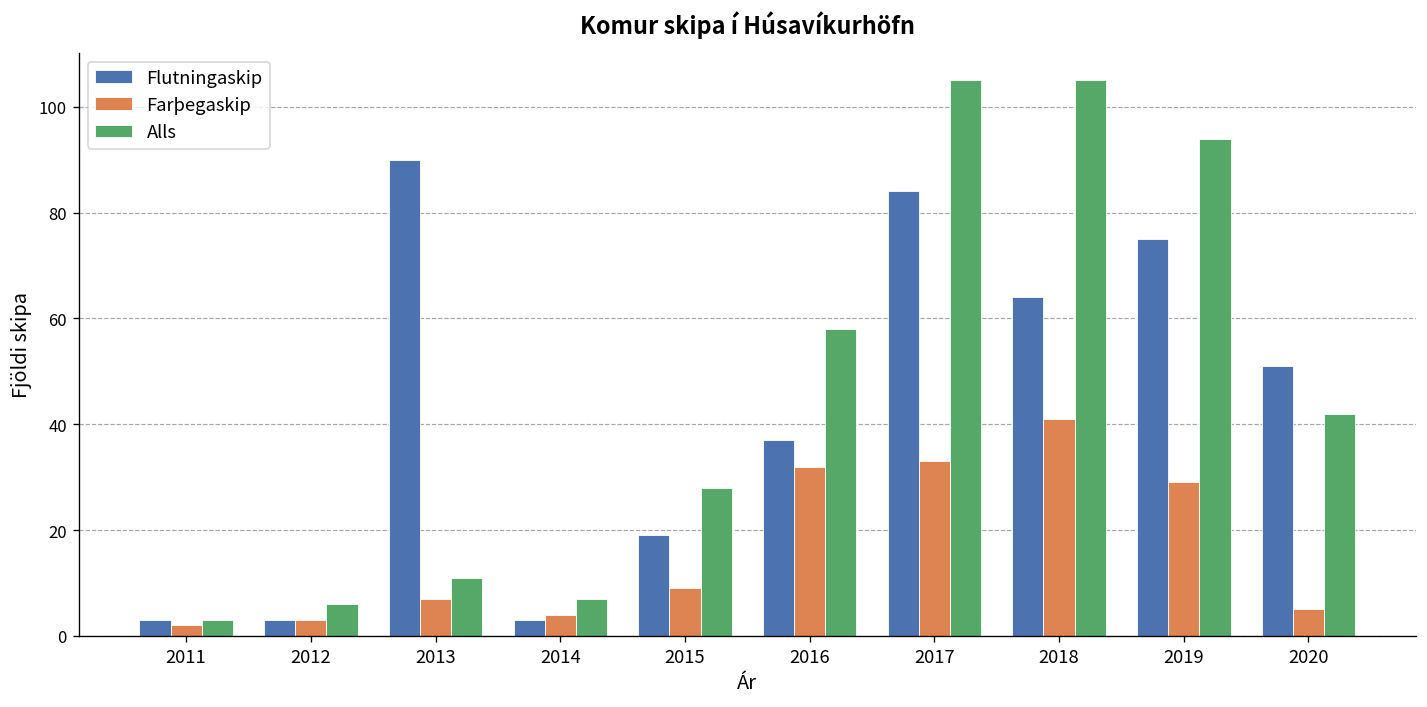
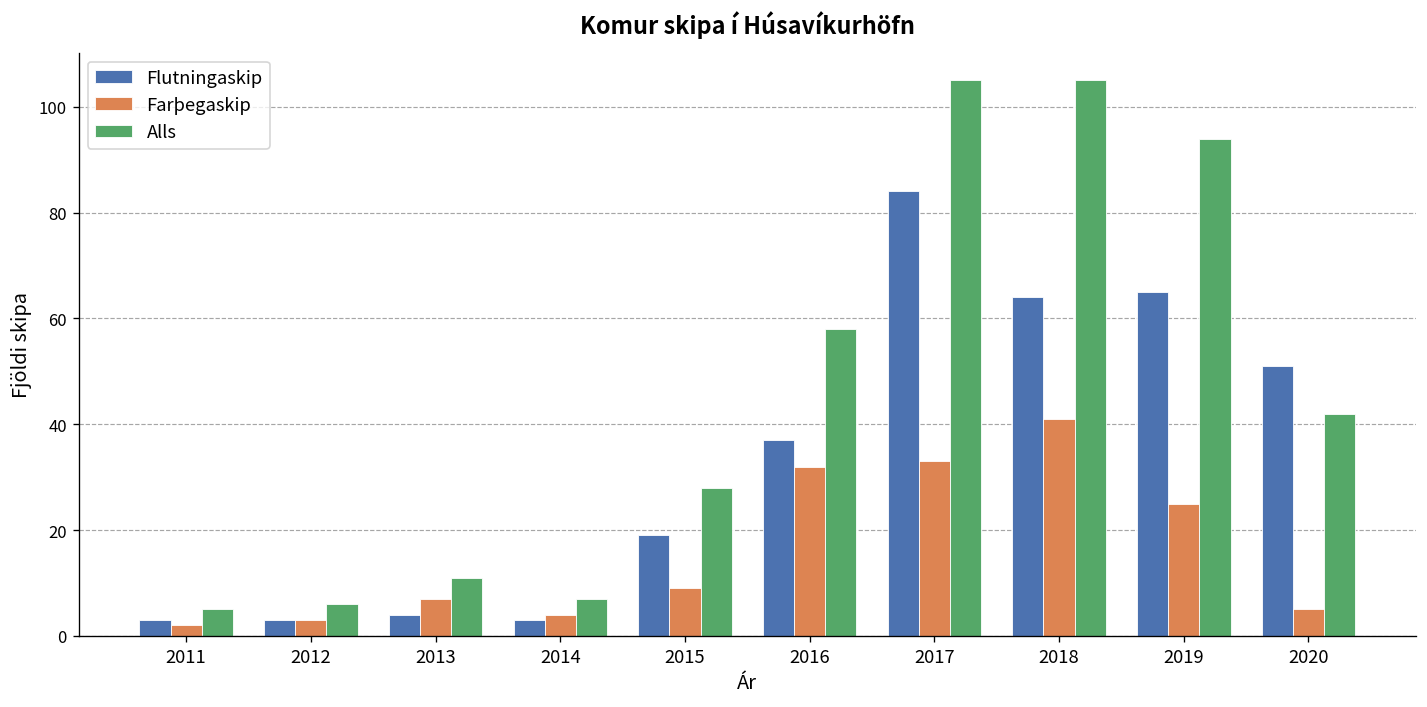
Alls, 2011: 3 -> 5
Flutningaskip, 2013: 90 -> 4
Flutningaskip, 2019: 75 -> 65
Farþegaskip, 2019: 29 -> 25
